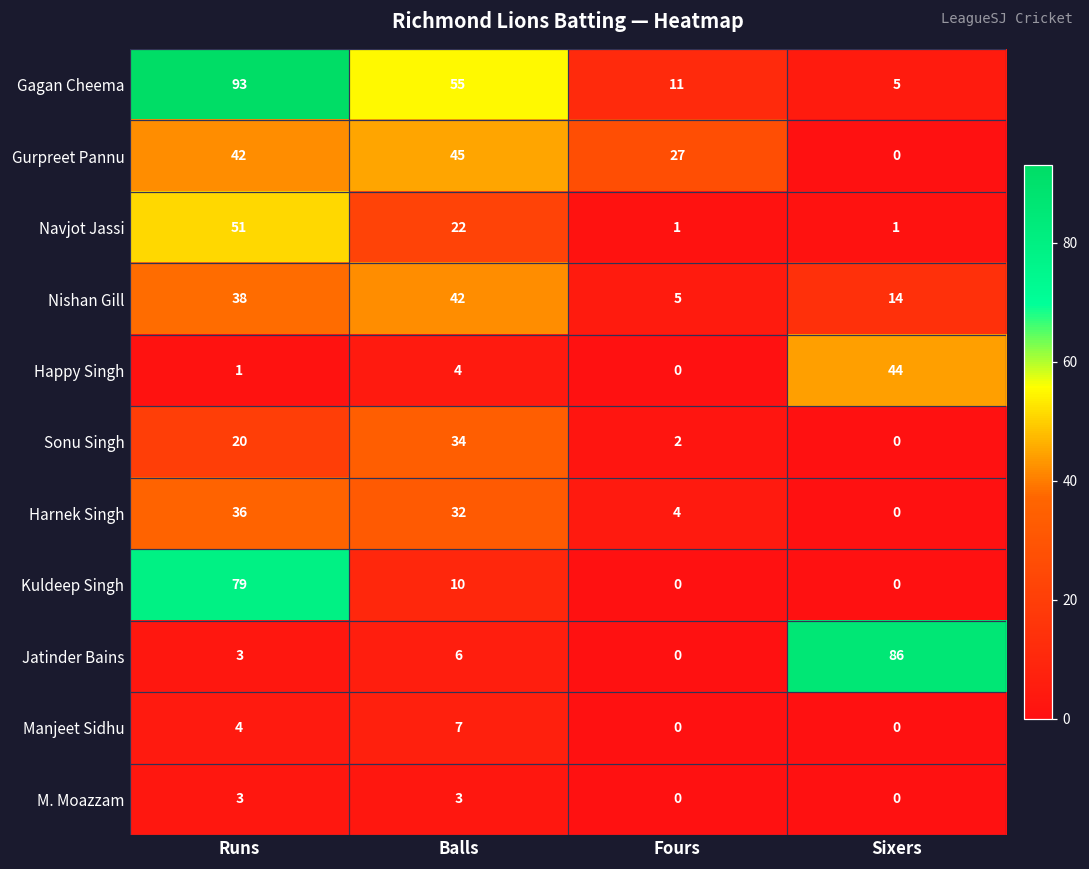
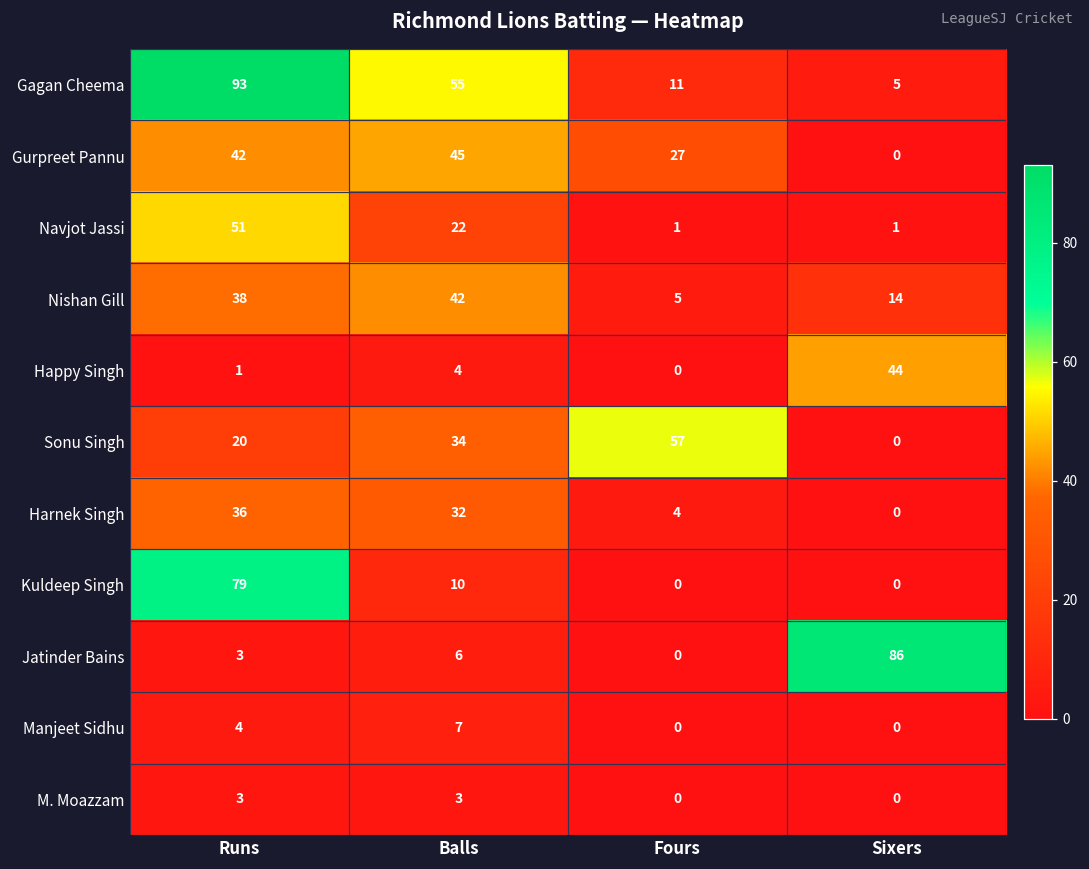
Sonu Singh, Fours: 2 -> 57
